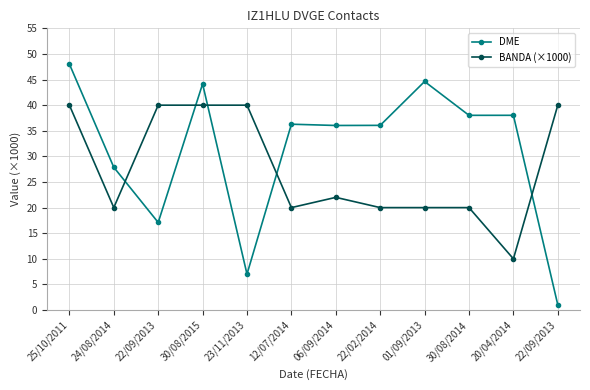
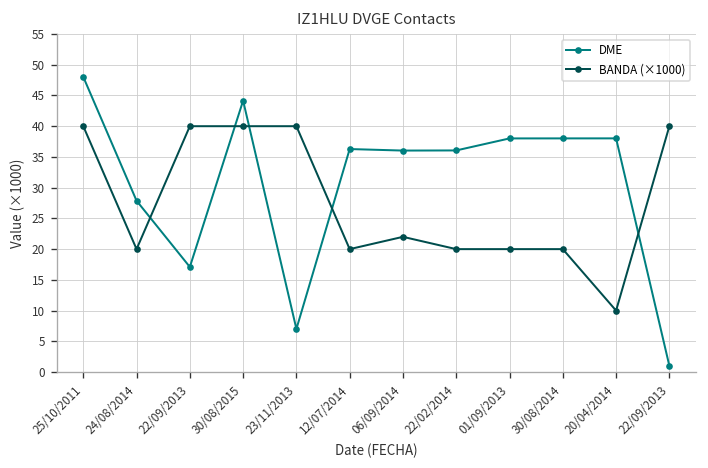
DME, 01/09/2013: 45 -> 38
